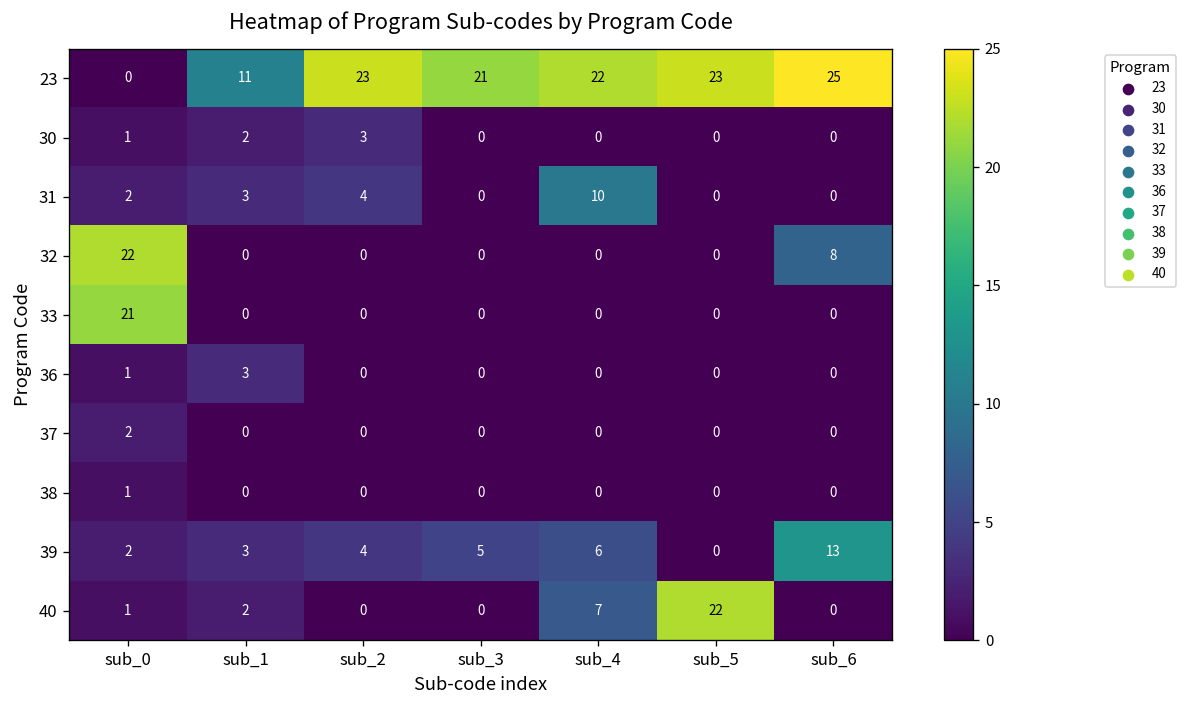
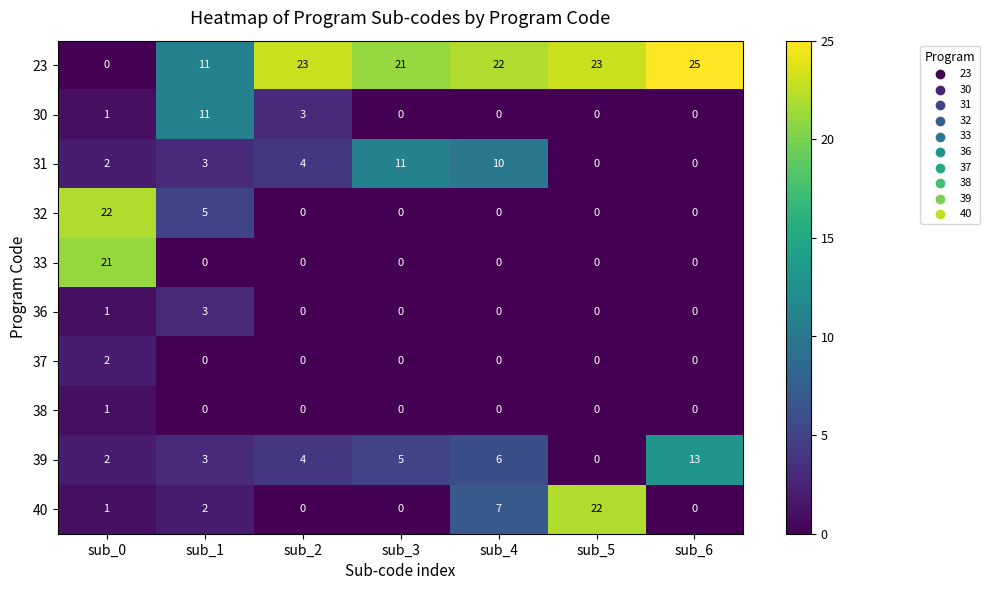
30, sub_1: 2 -> 11
31, sub_3: 0 -> 11
32, sub_1: 0 -> 5
32, sub_6: 8 -> 0
